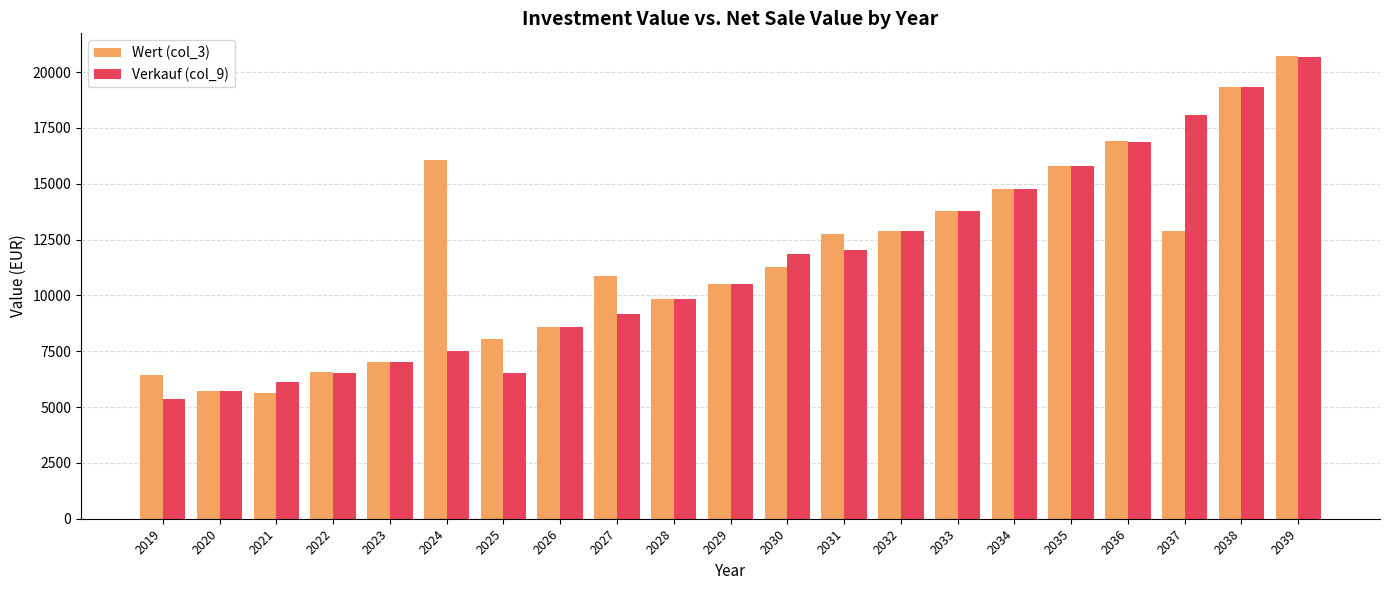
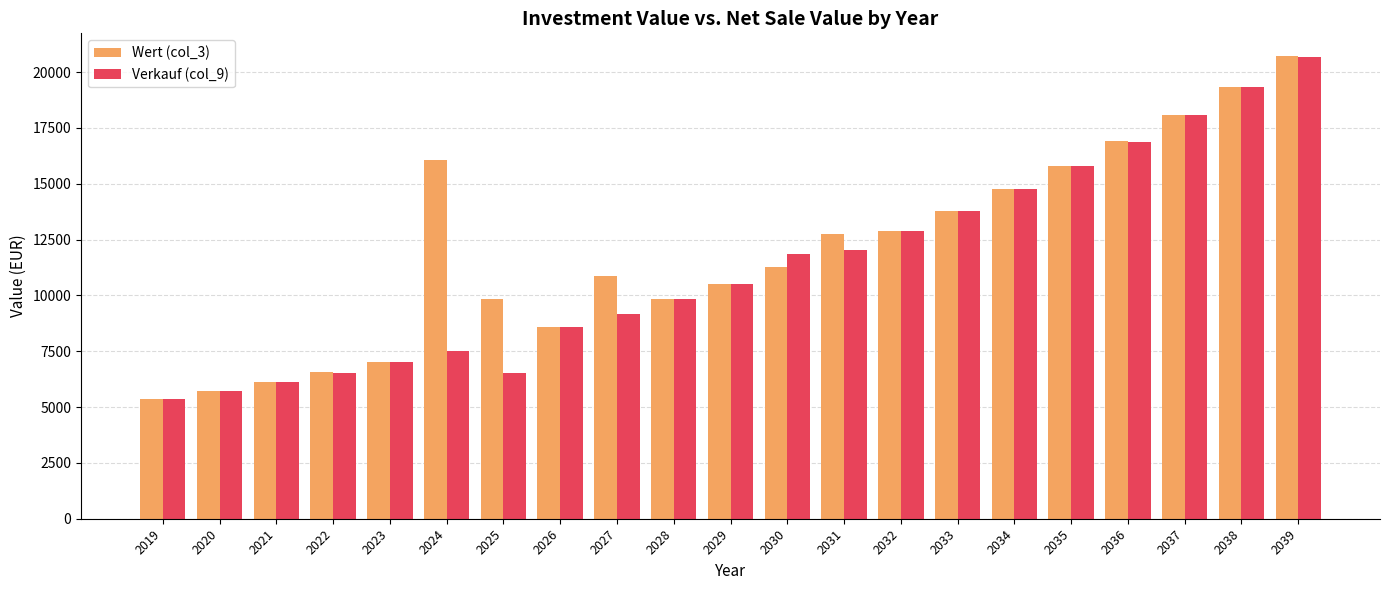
Wert (col_3), 2019: 6500 -> 5400
Wert (col_3), 2021: 5600 -> 6100
Wert (col_3), 2025: 8000 -> 9900
Wert (col_3), 2037: 12900 -> 18100
